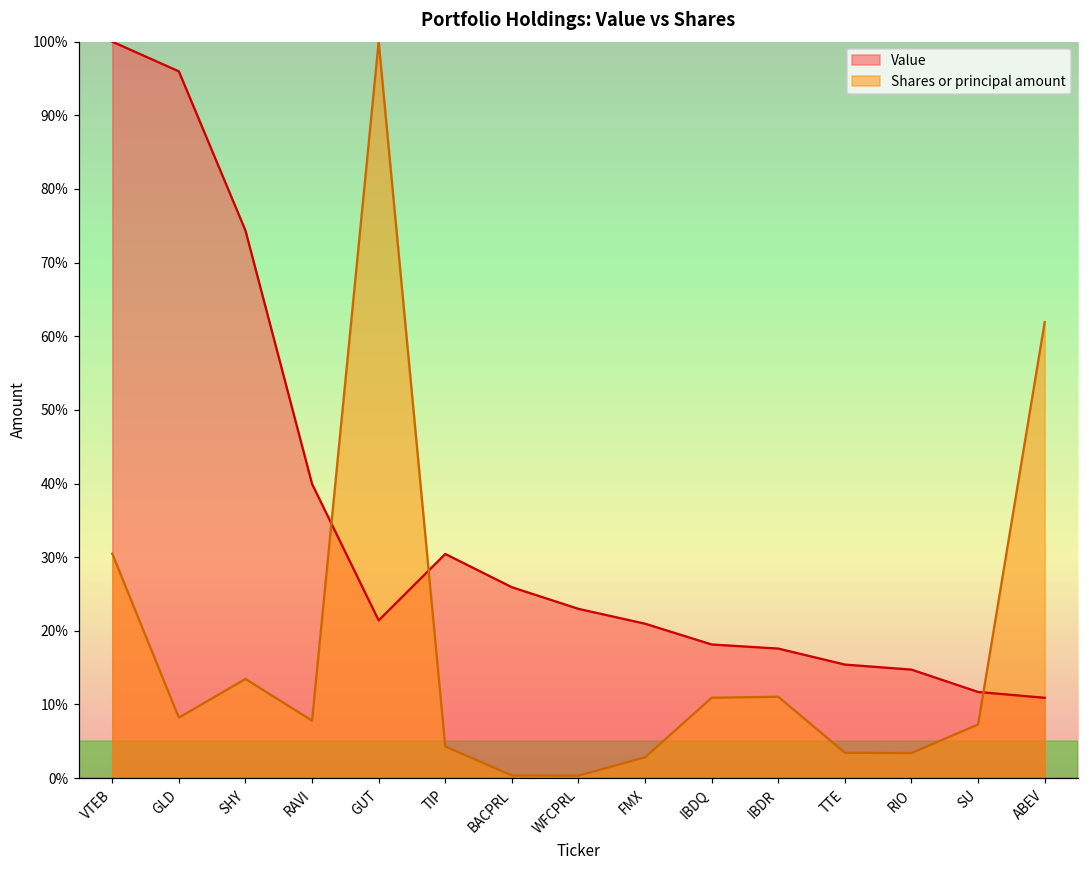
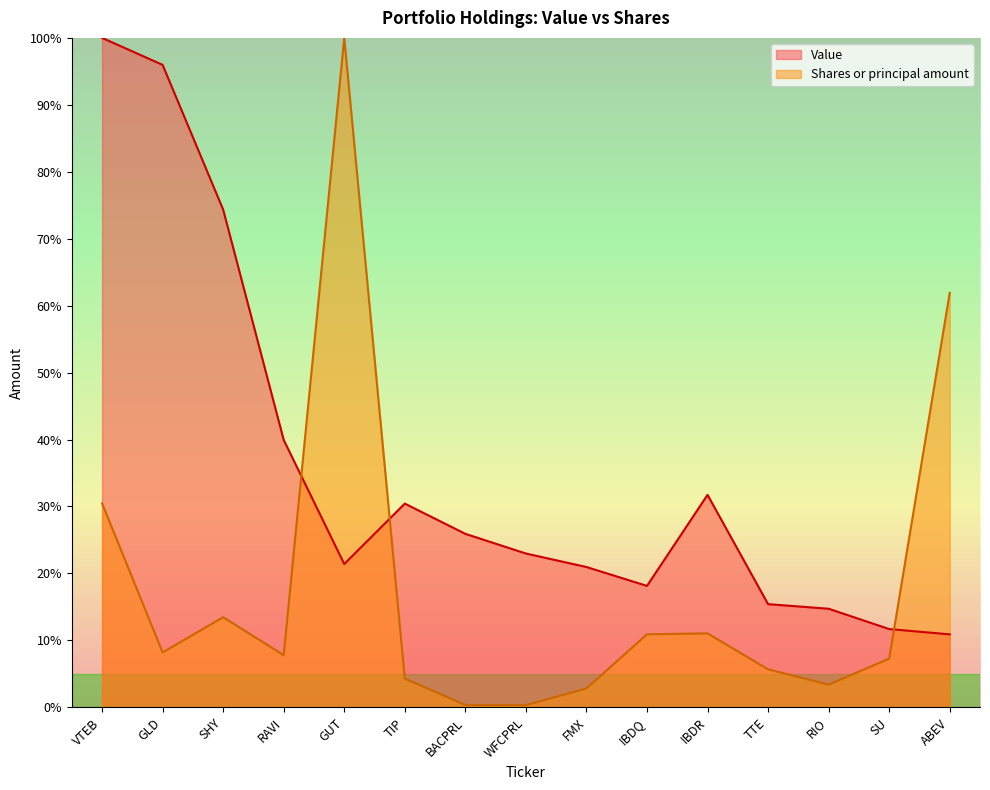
Value, IBDR: 18% -> 32%
Shares or principal amount, TTE: 3% -> 6%
